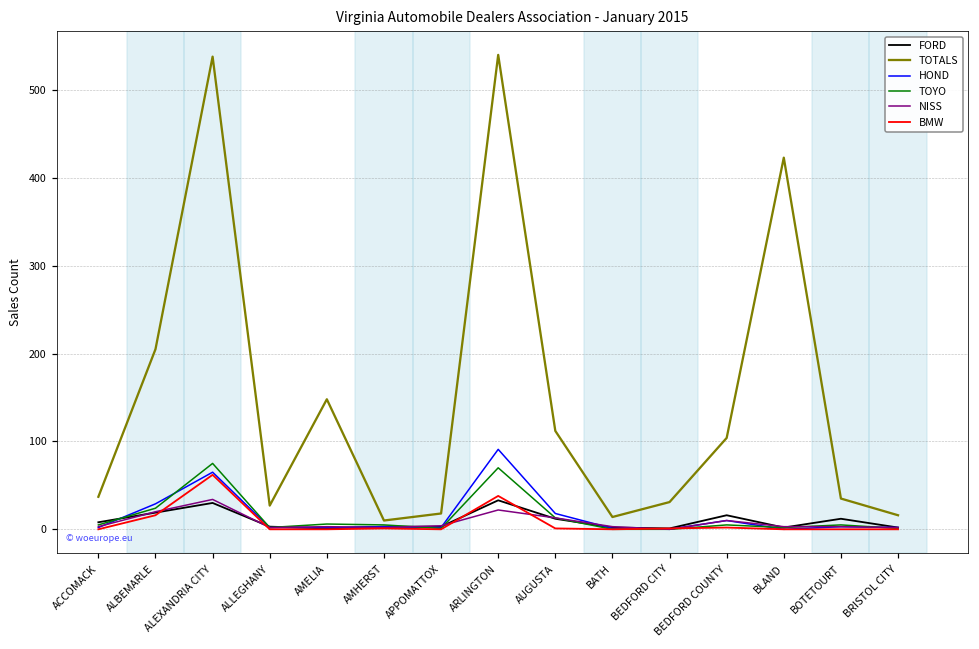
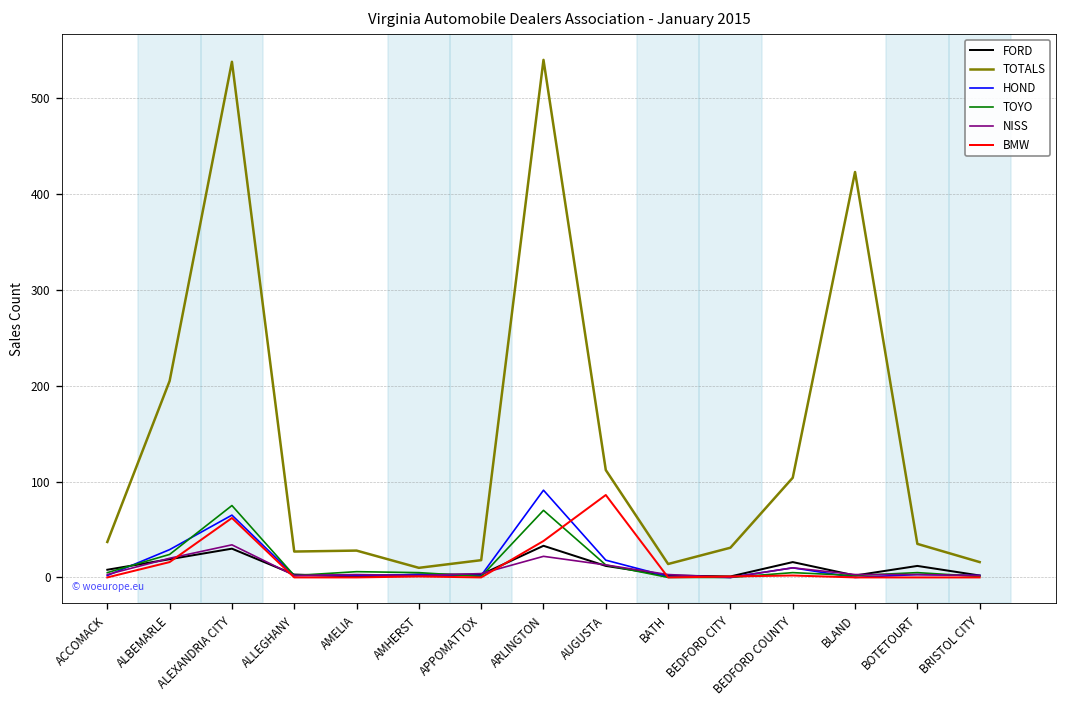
TOTALS, AMELIA: 150 -> 30
BMW, AUGUSTA: 0 -> 90
